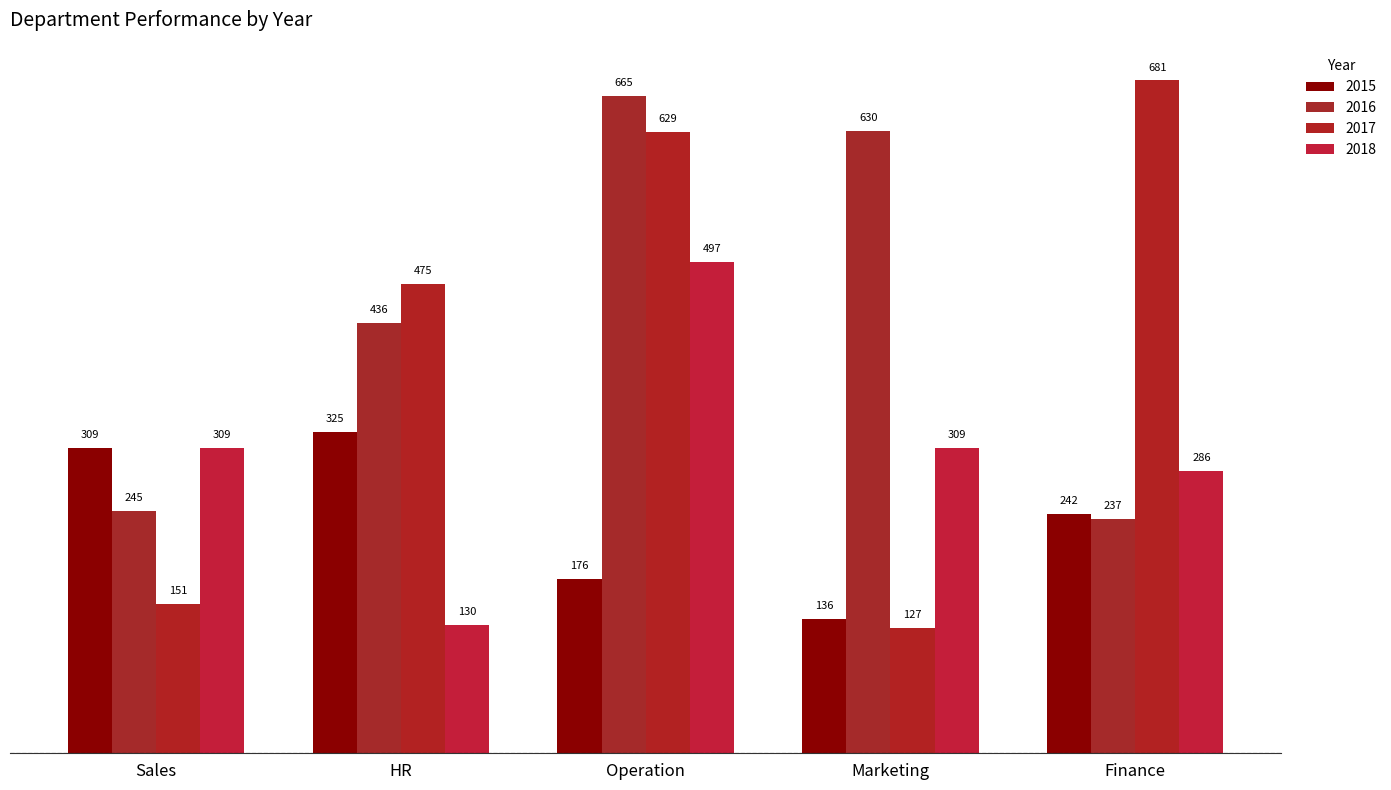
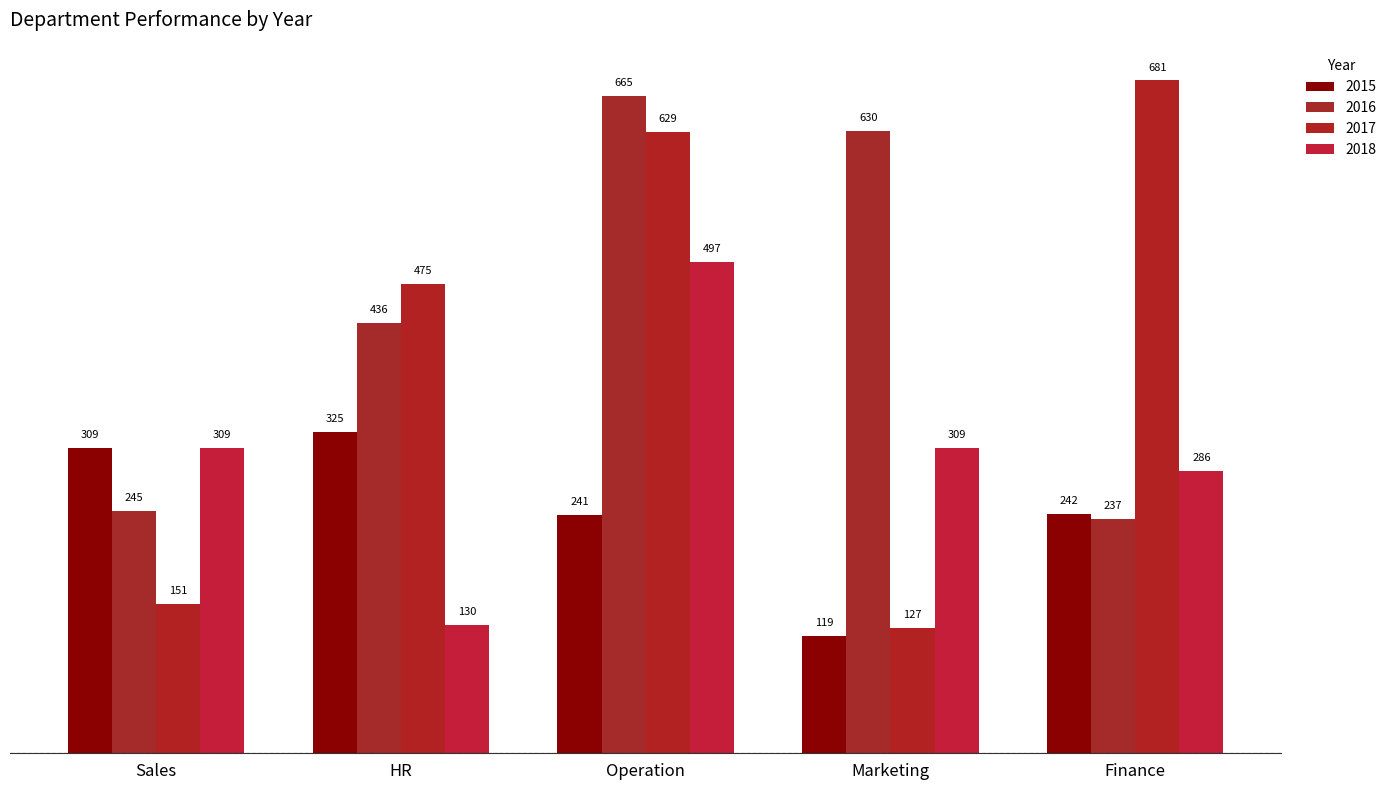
2015, Operation: 176 -> 241
2015, Marketing: 136 -> 119
